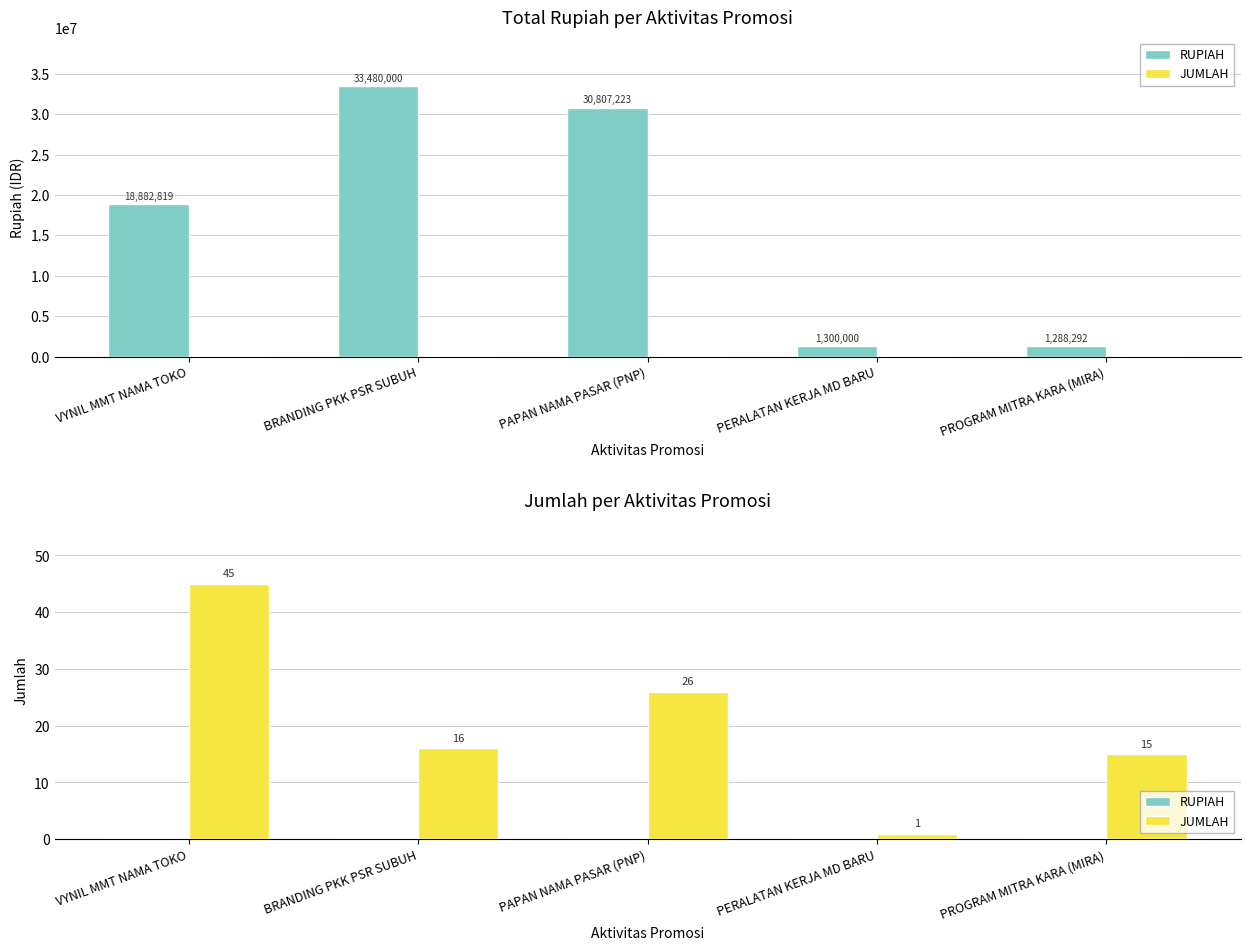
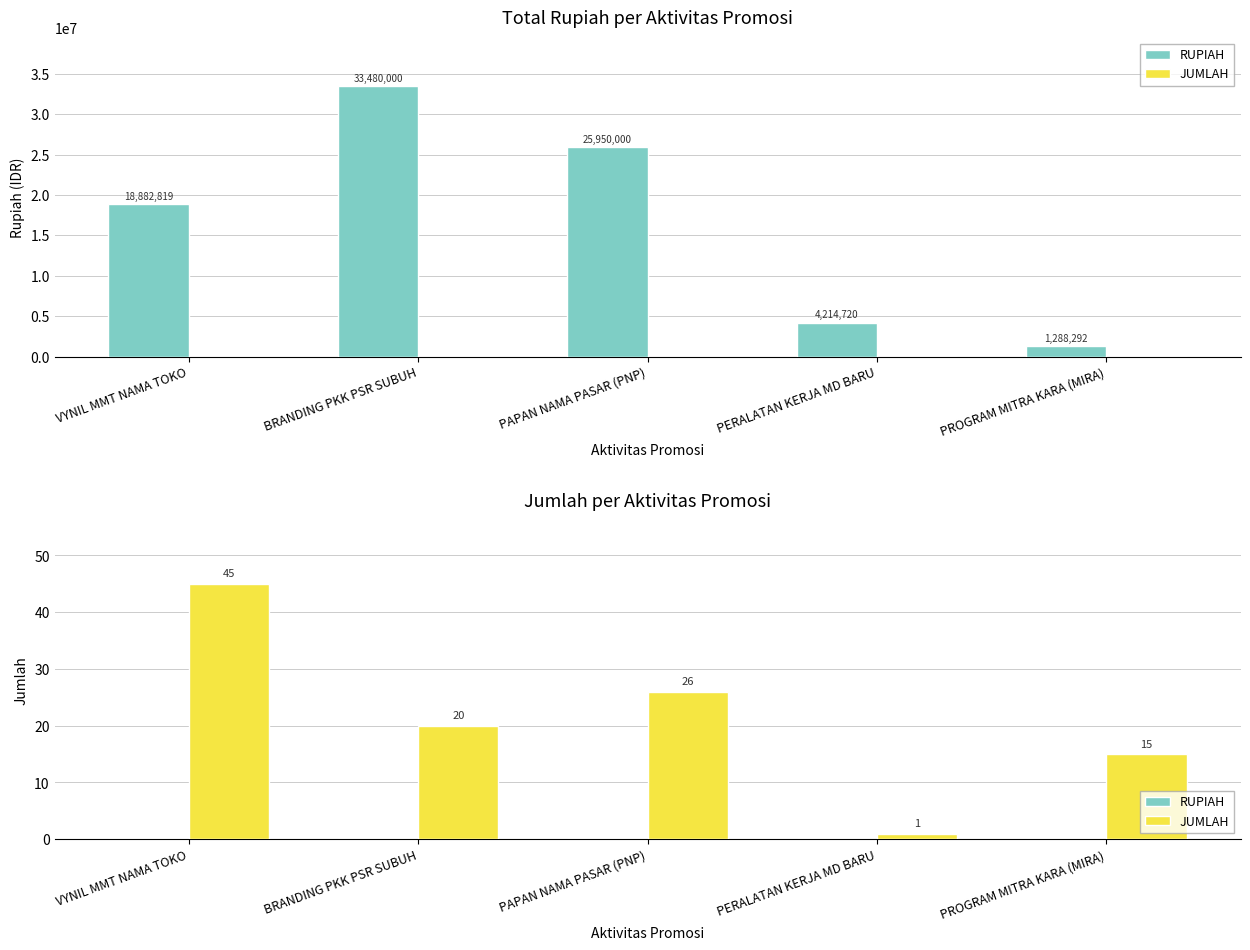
Total Rupiah per Aktivitas Promosi, RUPIAH, PAPAN NAMA PASAR (PNP): 30,807,223 -> 25,950,000
Total Rupiah per Aktivitas Promosi, RUPIAH, PERALATAN KERJA MD BARU: 1,300,000 -> 4,214,720
Jumlah per Aktivitas Promosi, JUMLAH, BRANDING PKK PSR SUBUH: 16 -> 20
